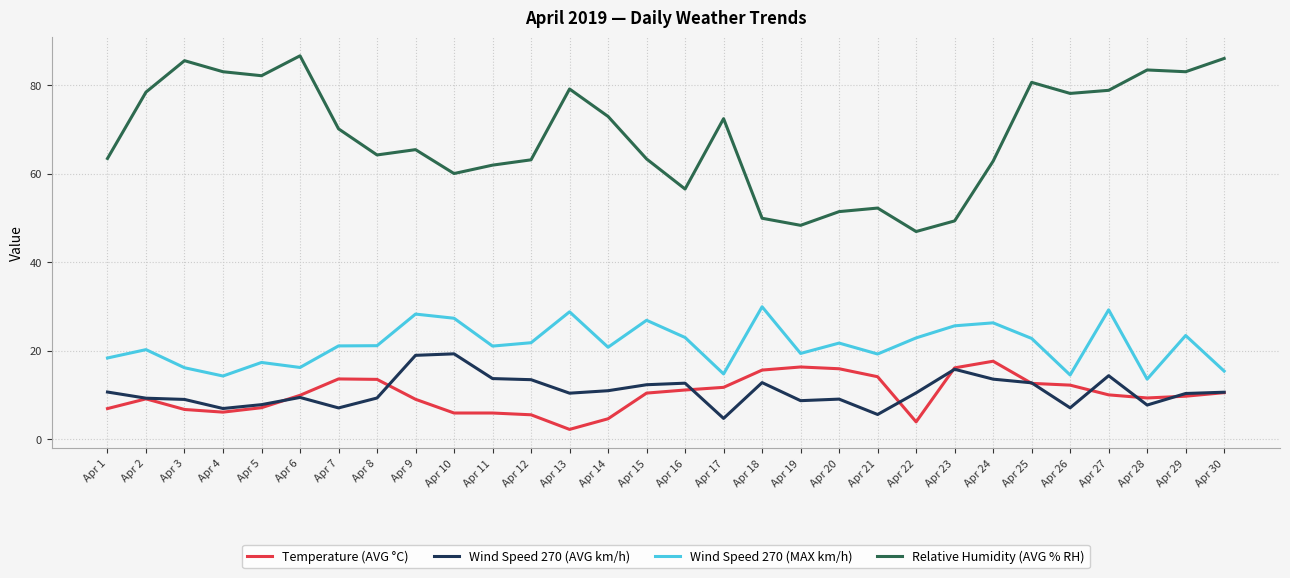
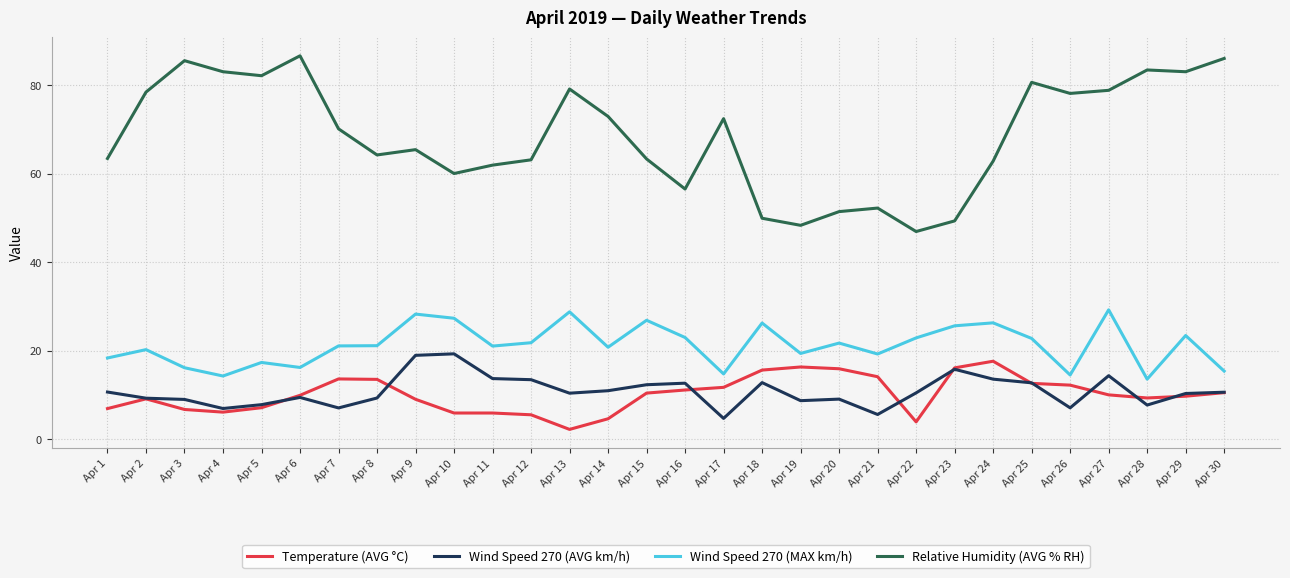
Wind Speed 270 (MAX km/h), Apr 18: 30 -> 26
